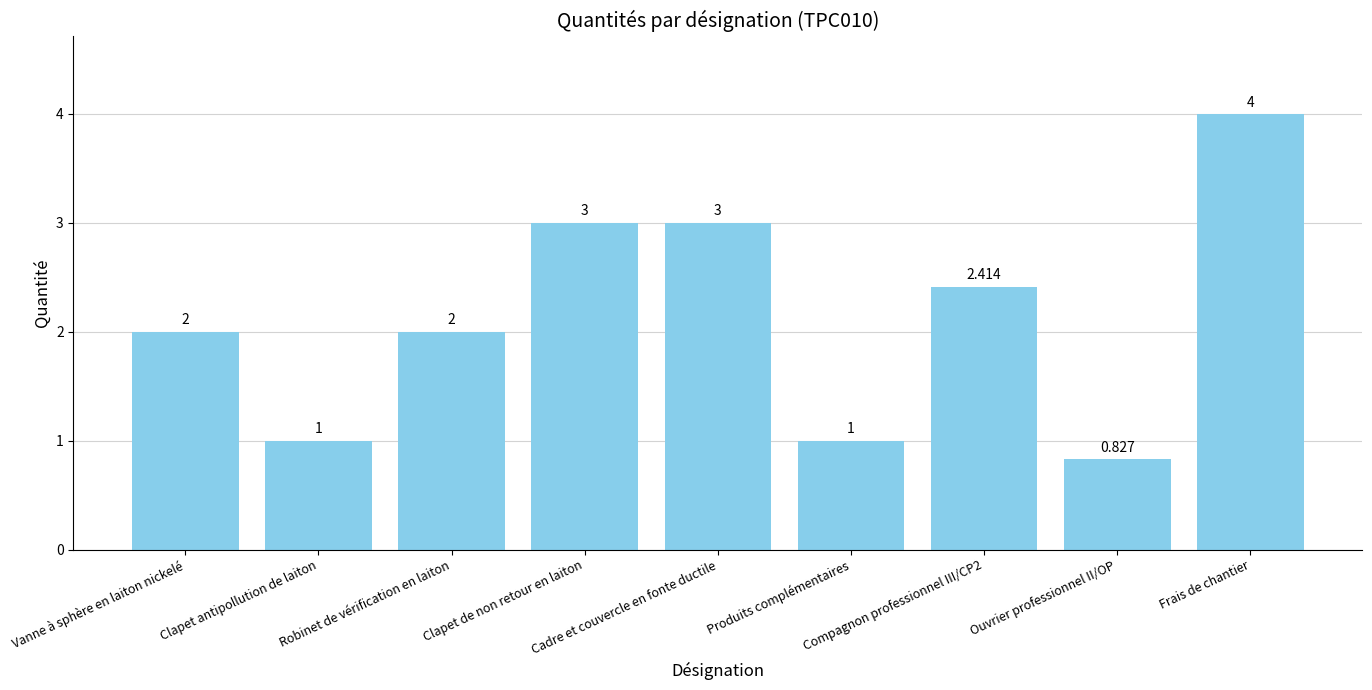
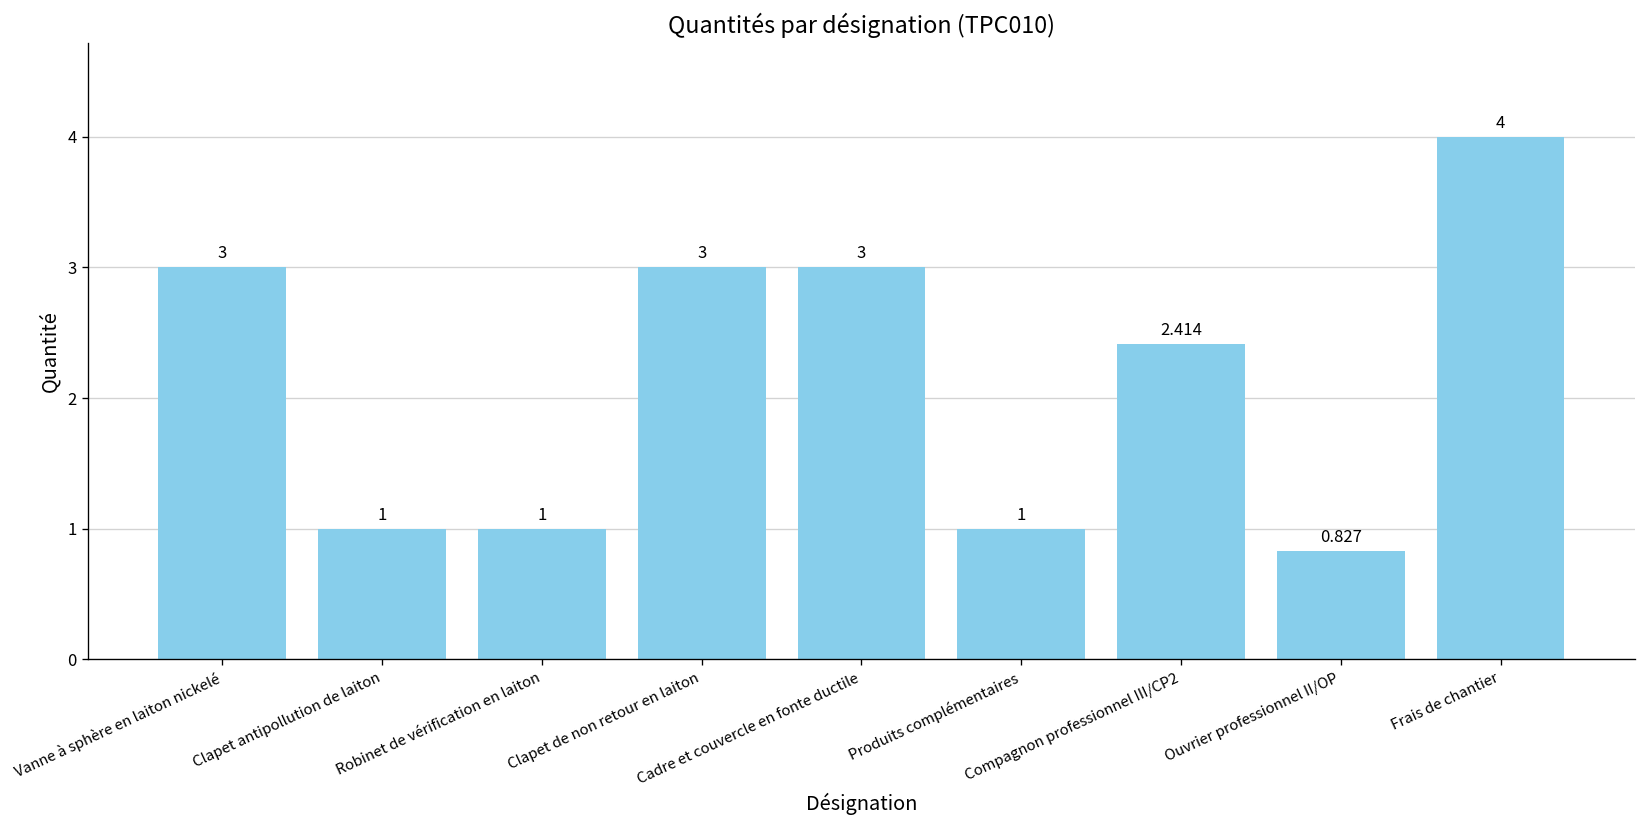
Vanne à sphère en laiton nickelé: 2 -> 3
Robinet de vérification en laiton: 2 -> 1
